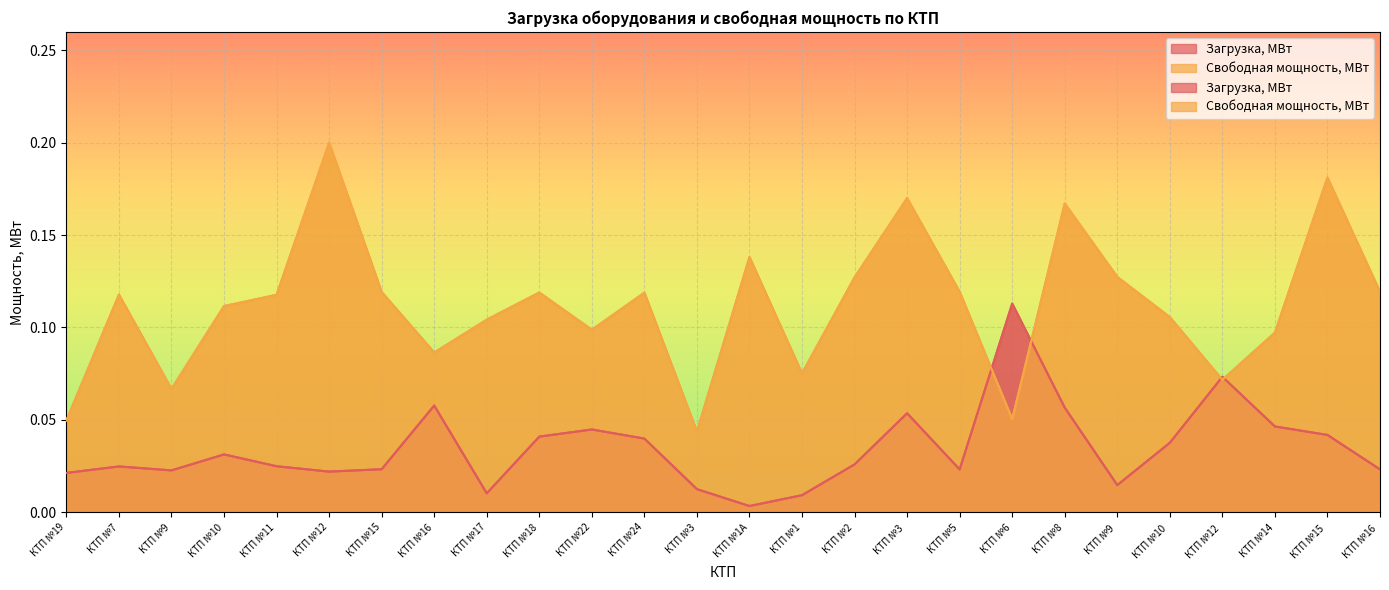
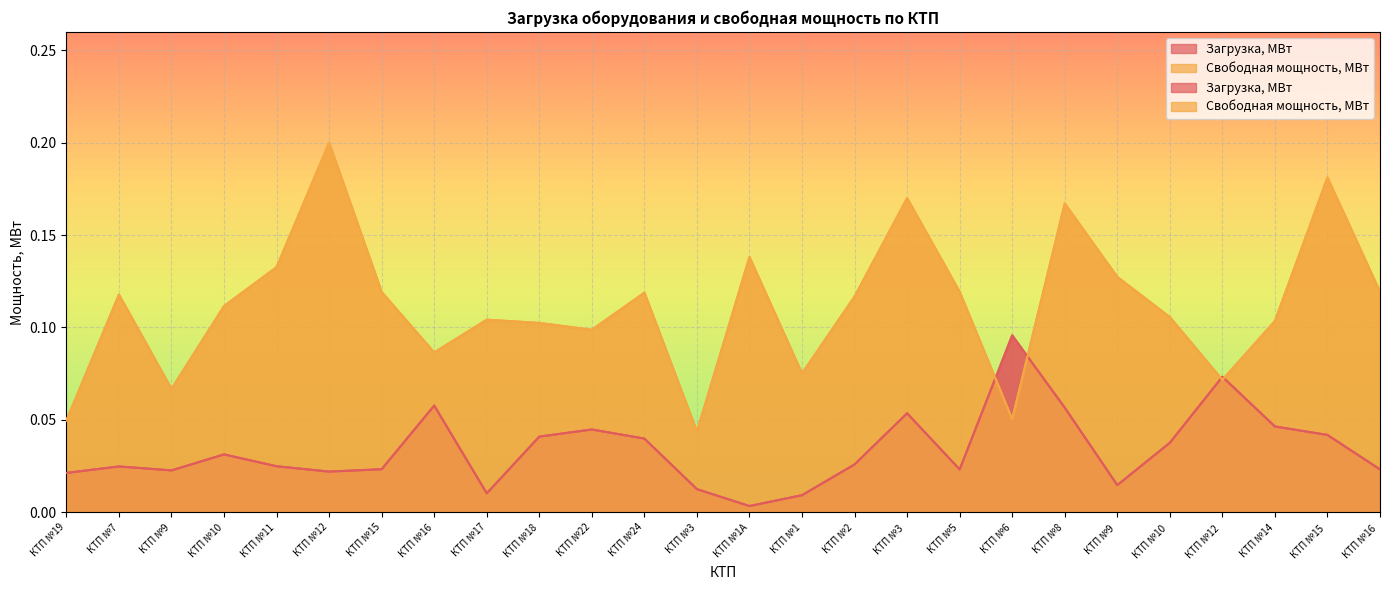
Свободная мощность, МВт, КТП №11: 0.118 -> 0.133
Свободная мощность, МВт, КТП №18: 0.119 -> 0.102
Свободная мощность, МВт, КТП №2: 0.127 -> 0.117
Загрузка, МВт, КТП №6: 0.113 -> 0.096
Свободная мощность, МВт, КТП №14: 0.097 -> 0.103
